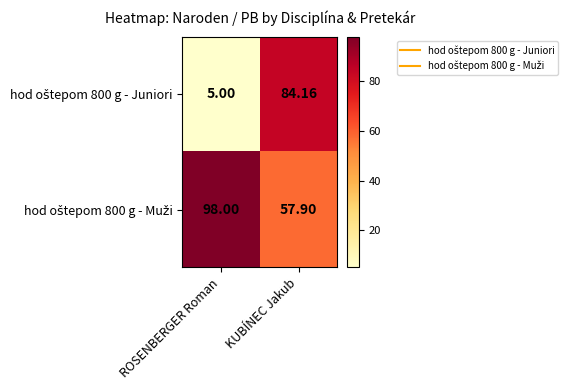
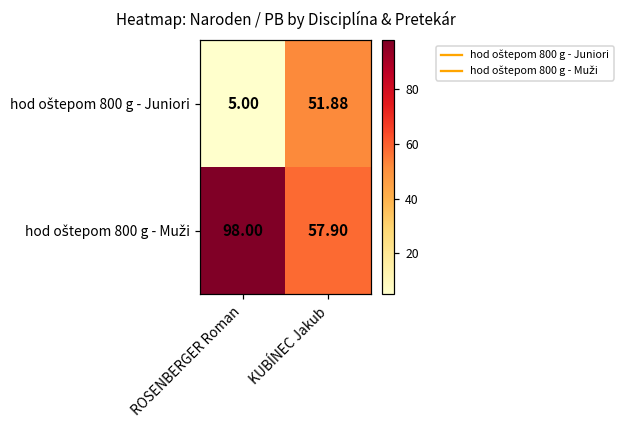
hod oštepom 800 g - Juniori, KUBÍNEC Jakub: 84.16 -> 51.88
